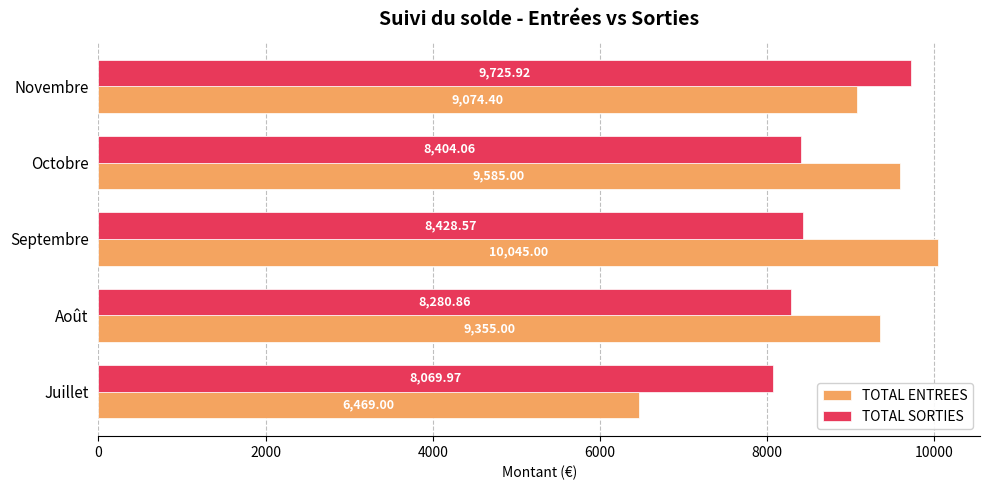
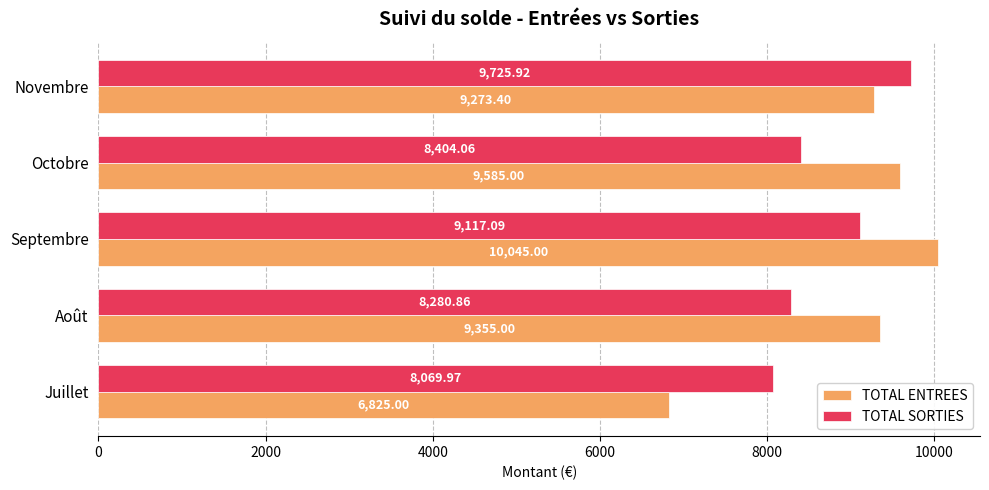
TOTAL ENTREES, Novembre: 9,074.40 -> 9,273.40
TOTAL SORTIES, Septembre: 8,428.57 -> 9,117.09
TOTAL ENTREES, Juillet: 6,469.00 -> 6,825.00
